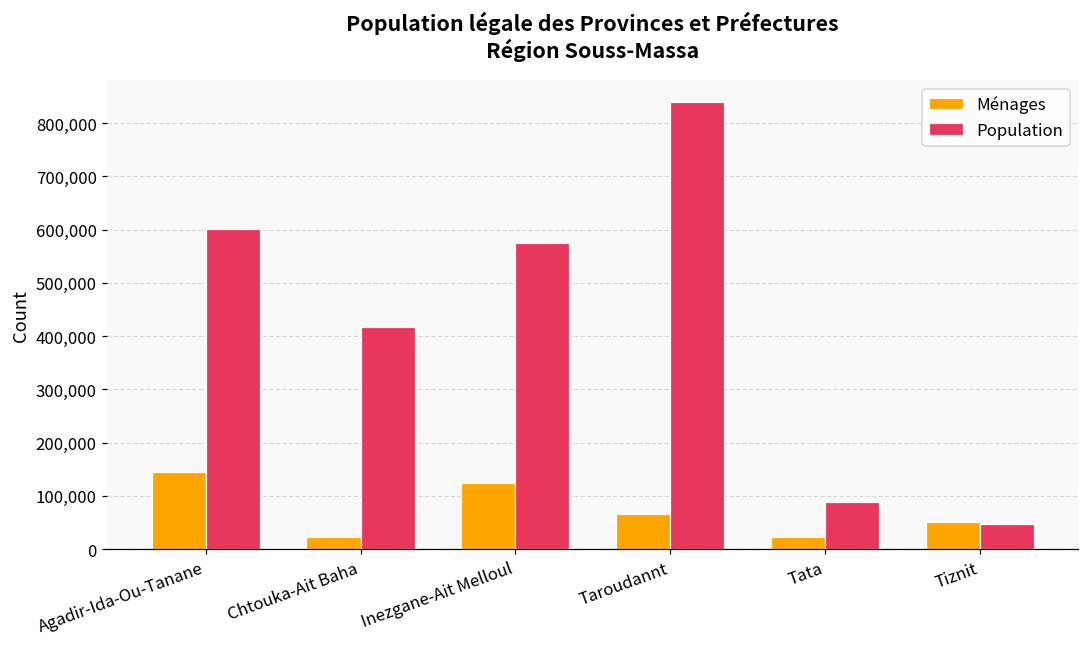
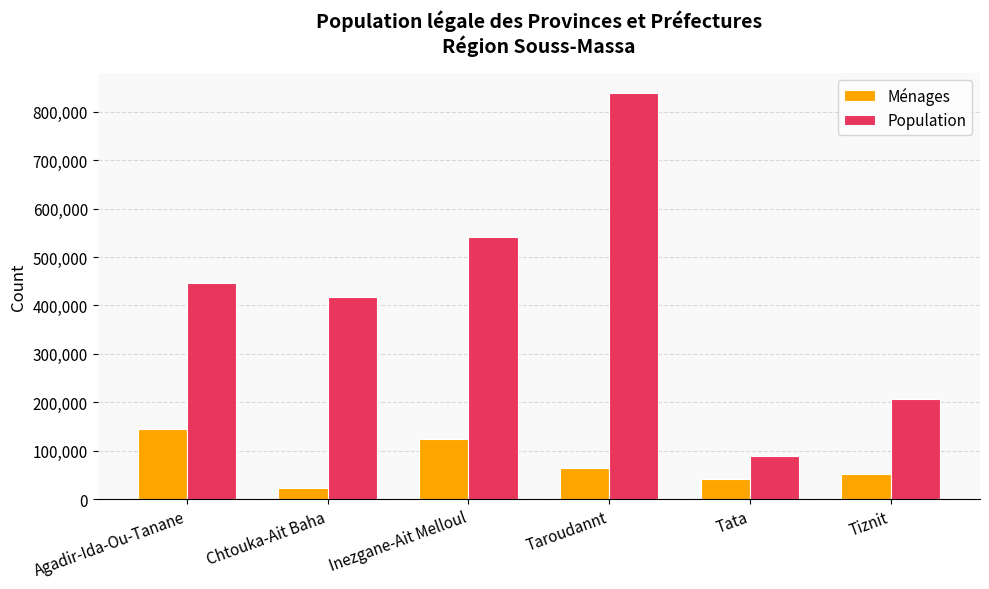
Population, Agadir-Ida-Ou-Tanane: 600,000 -> 450,000
Population, Inezgane-Ait Melloul: 580,000 -> 540,000
Ménages, Tata: 20,000 -> 40,000
Population, Tiznit: 50,000 -> 210,000
